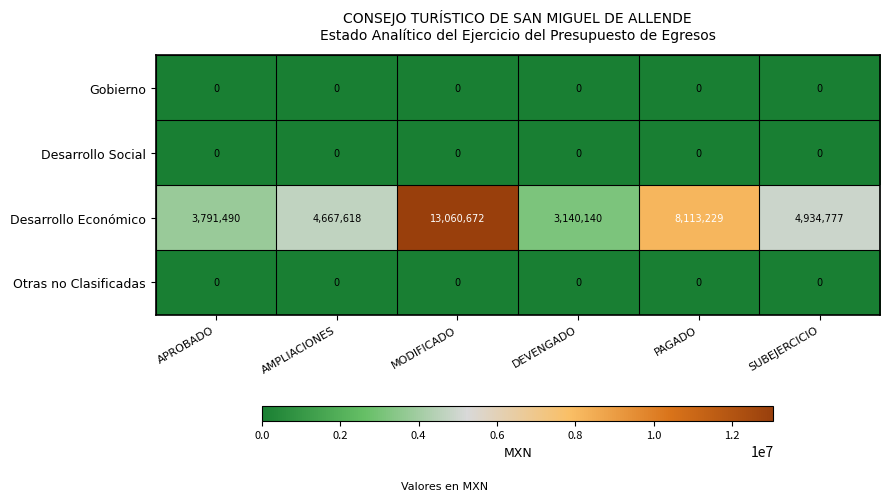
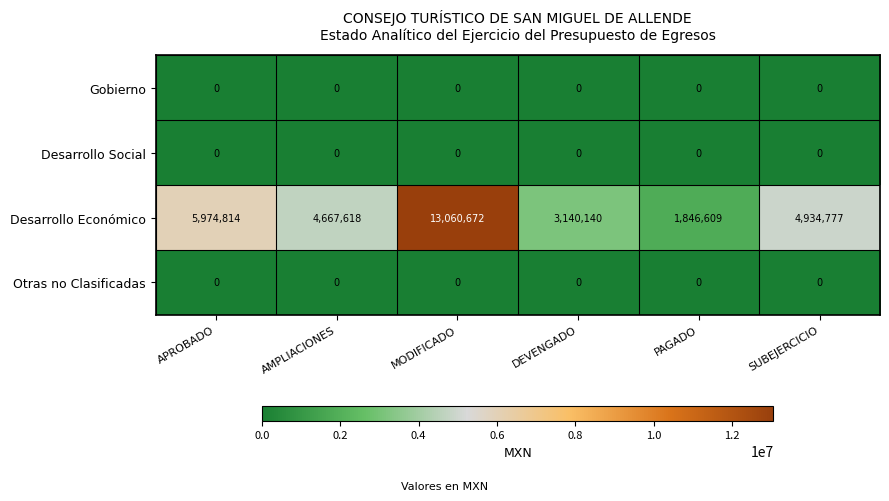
Desarrollo Económico, APROBADO: 3,791,490 -> 5,974,814
Desarrollo Económico, PAGADO: 8,113,229 -> 1,846,609
